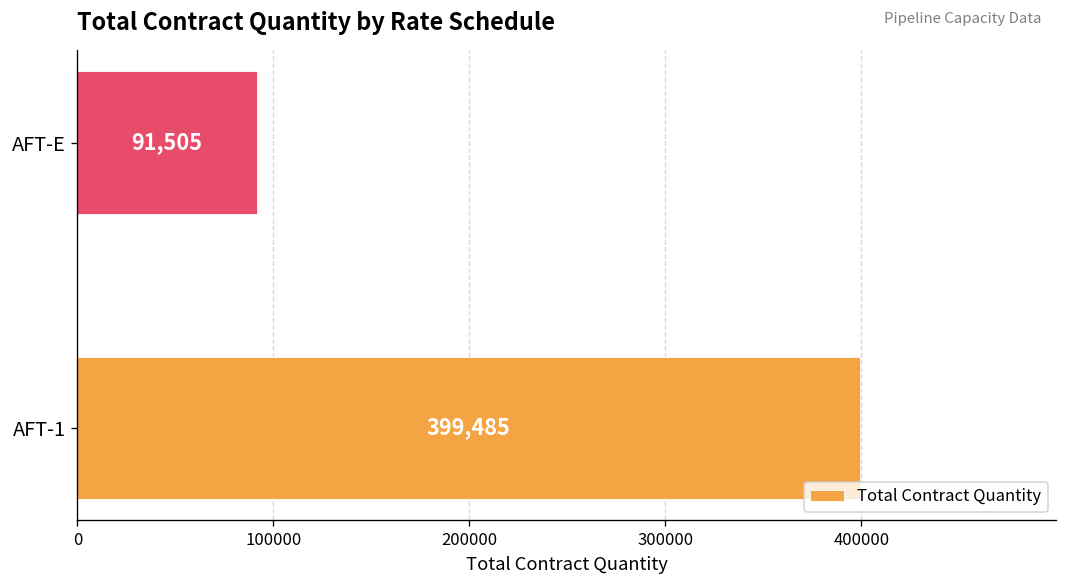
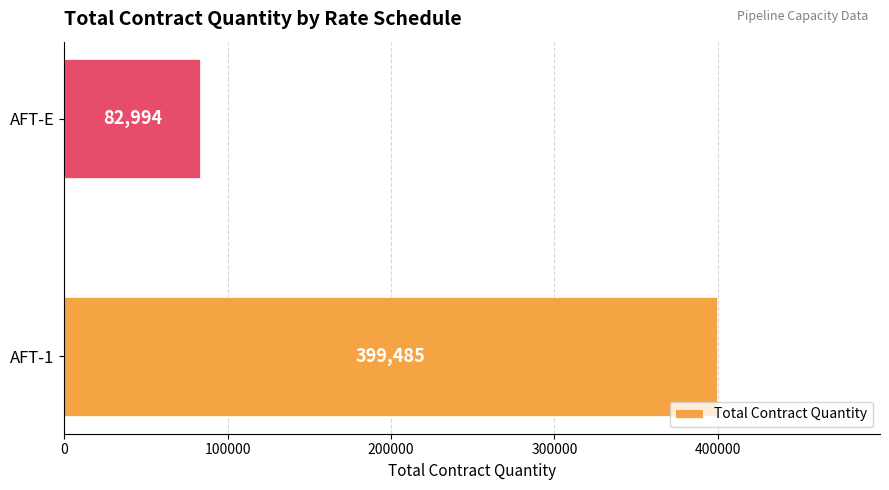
AFT-E: 91,505 -> 82,994
